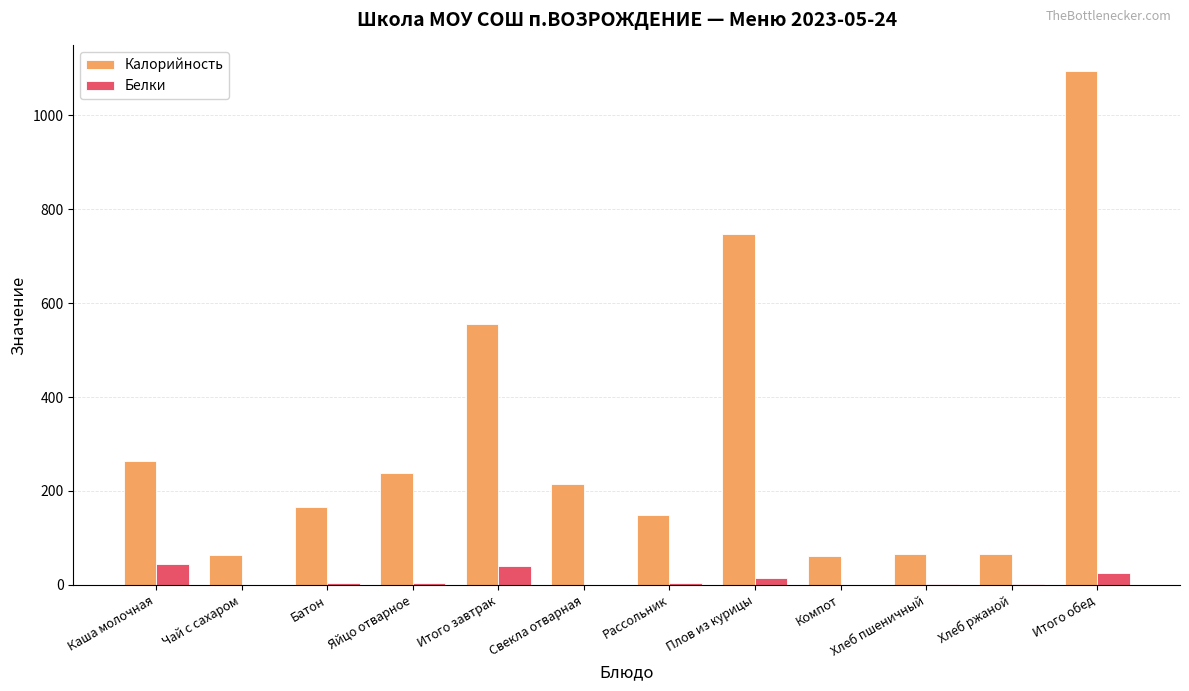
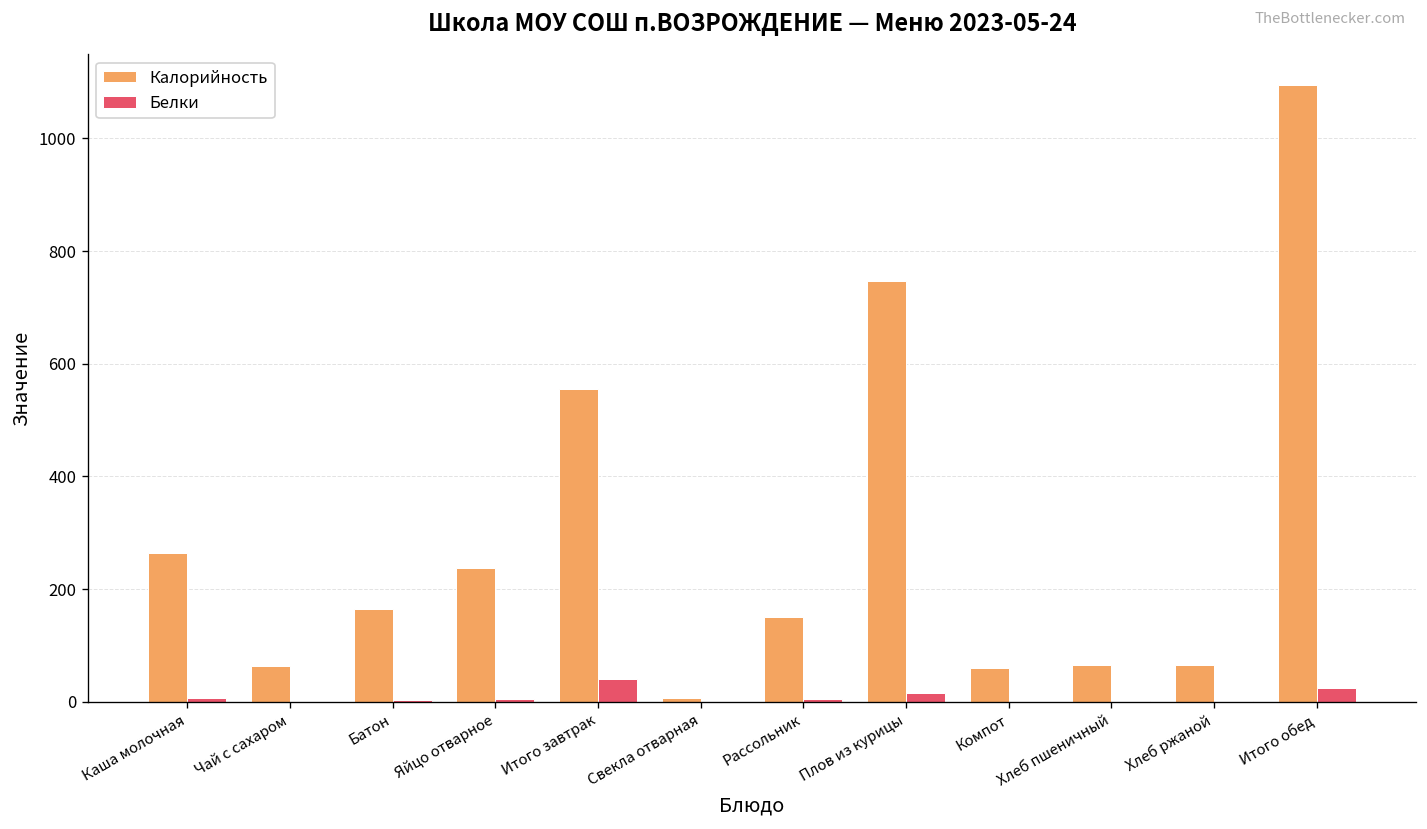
Белки, Каша молочная: 50 -> 10
Калорийность, Свекла отварная: 220 -> 10
